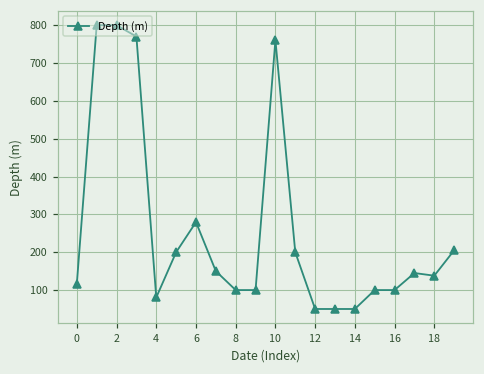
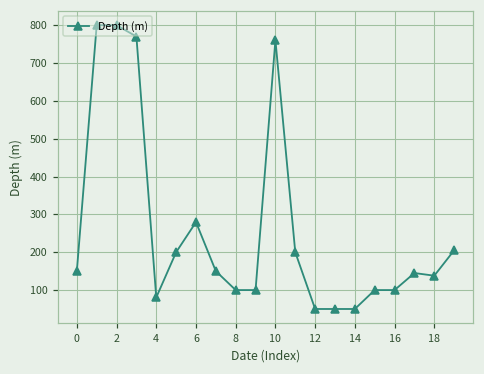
0: 120 -> 150
